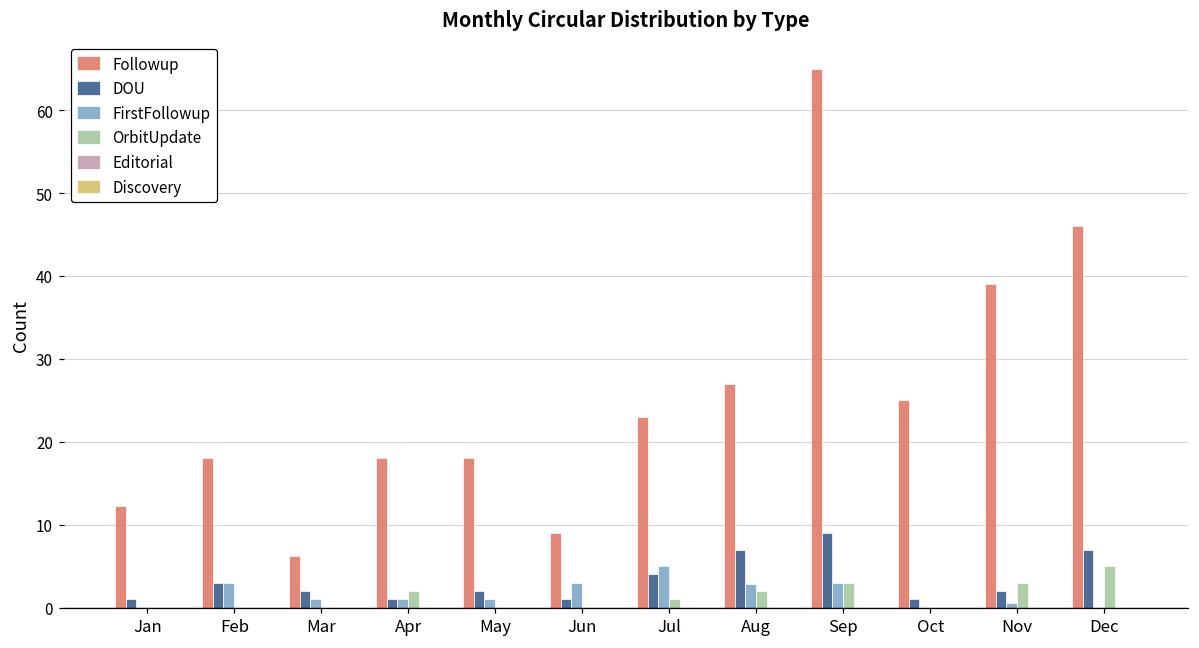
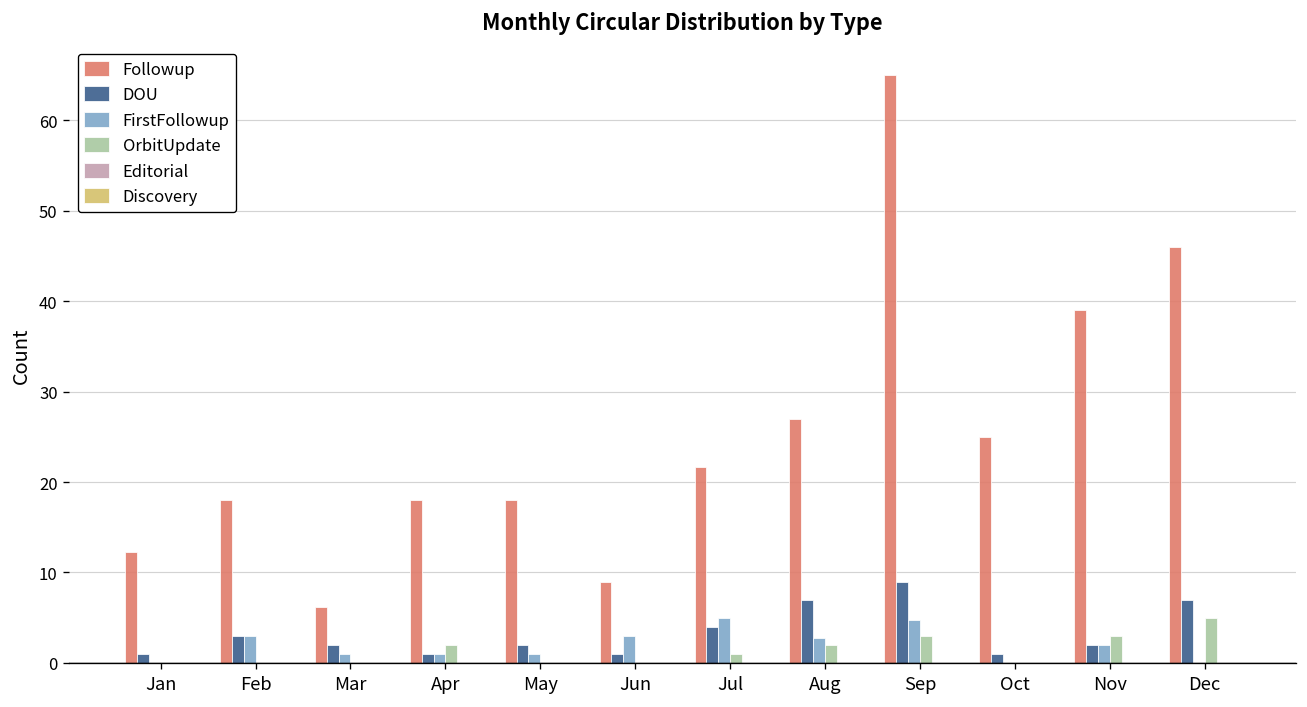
Followup, Jul: 23 -> 22
FirstFollowup, Sep: 3 -> 5
FirstFollowup, Nov: 1 -> 2
